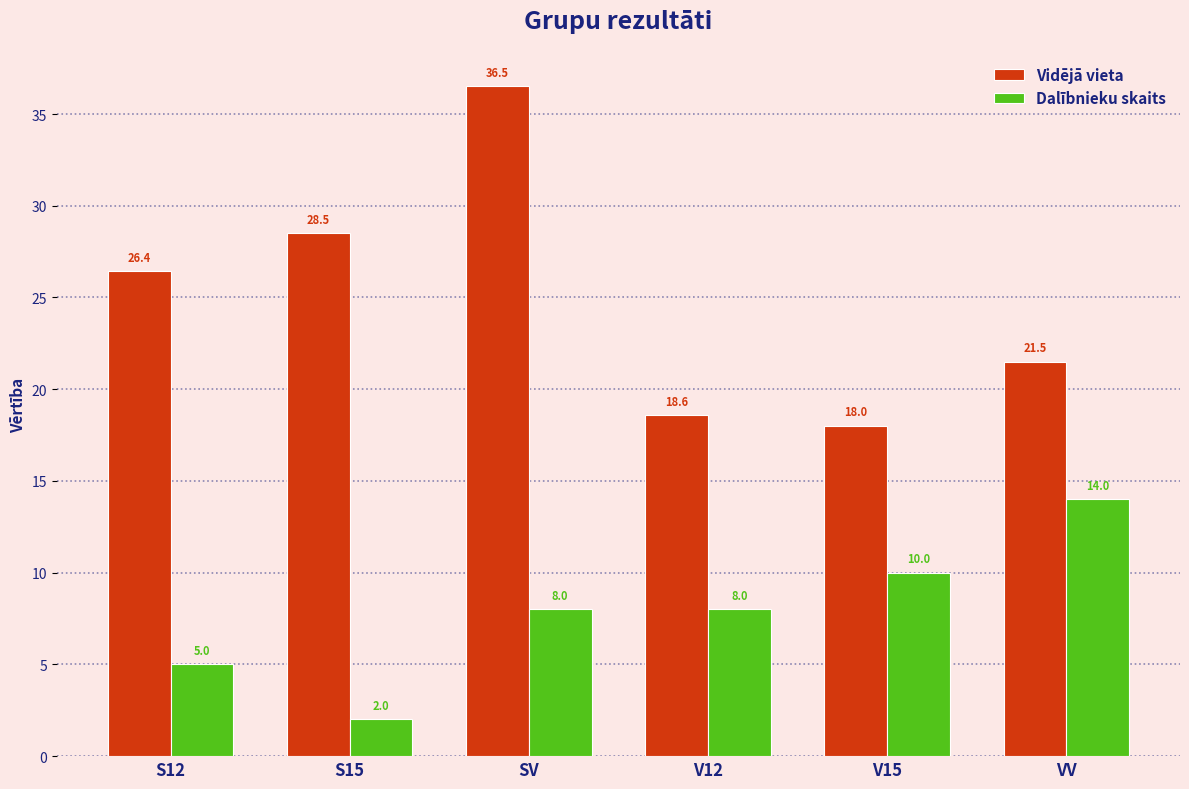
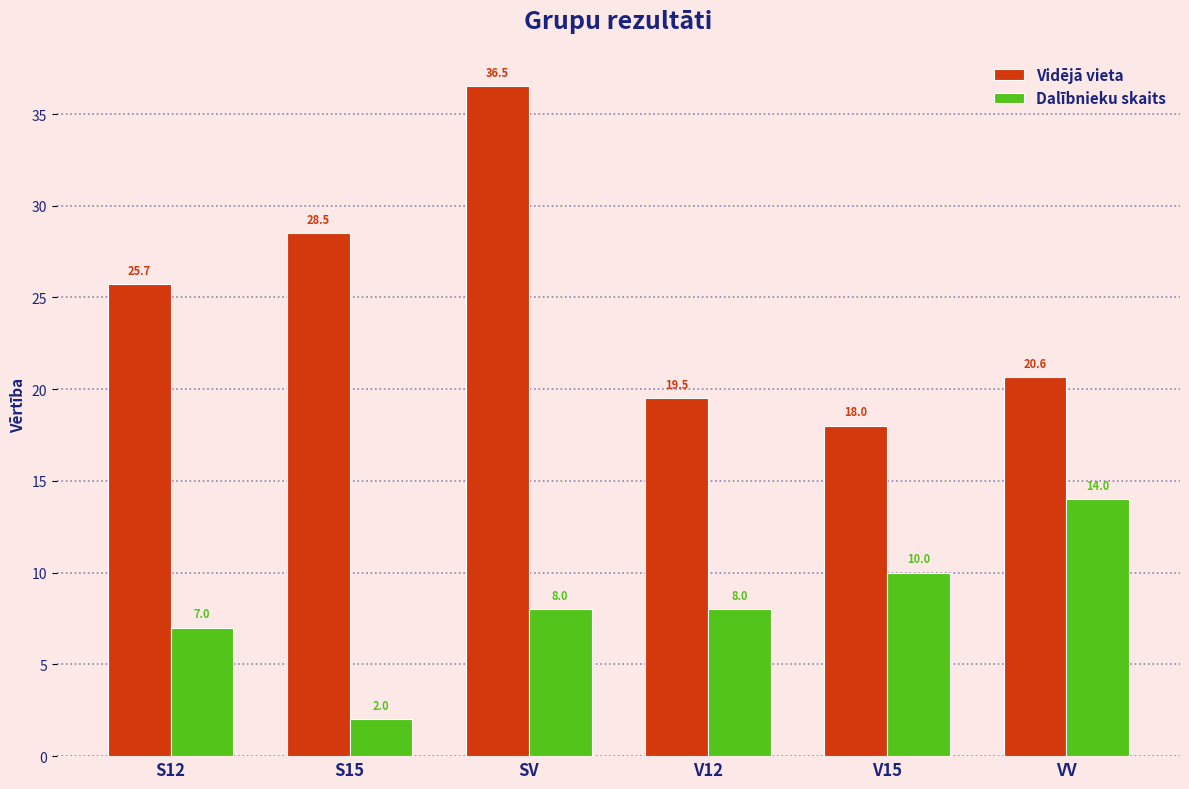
Vidējā vieta, S12: 26.4 -> 25.7
Dalībnieku skaits, S12: 5.0 -> 7.0
Vidējā vieta, V12: 18.6 -> 19.5
Vidējā vieta, VV: 21.5 -> 20.6
